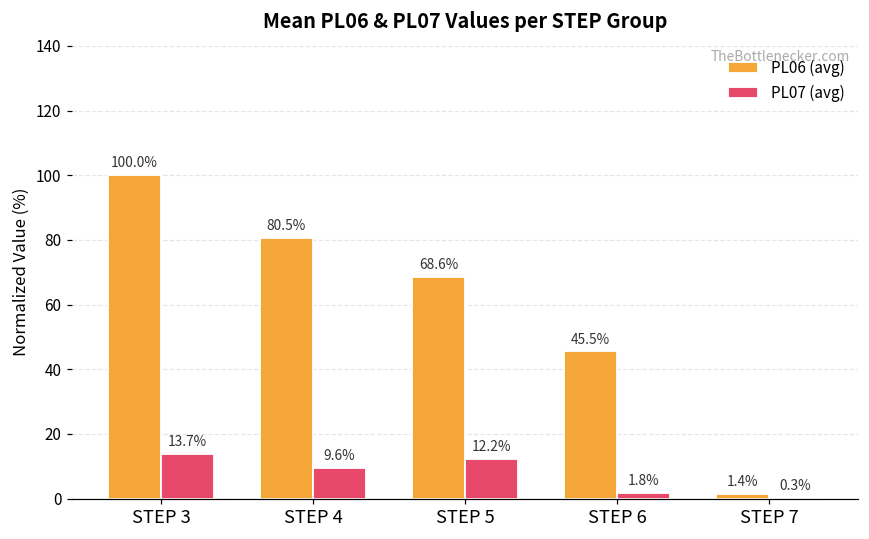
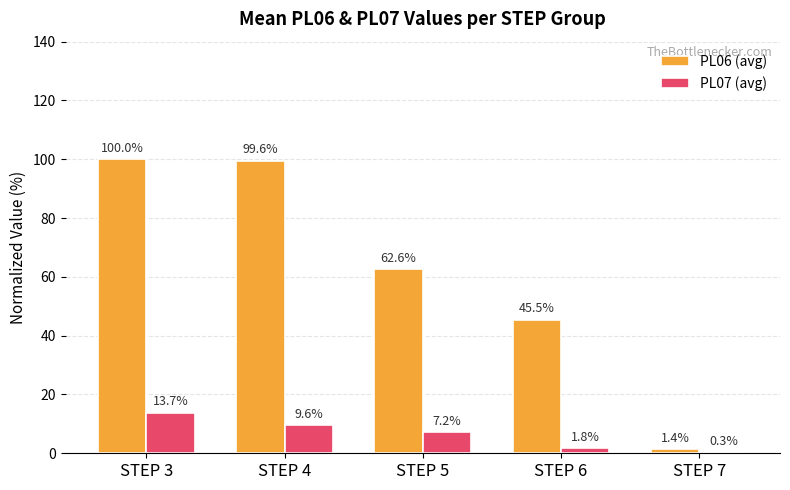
PL06 (avg), STEP 4: 80.5% -> 99.6%
PL06 (avg), STEP 5: 68.6% -> 62.6%
PL07 (avg), STEP 5: 12.2% -> 7.2%
